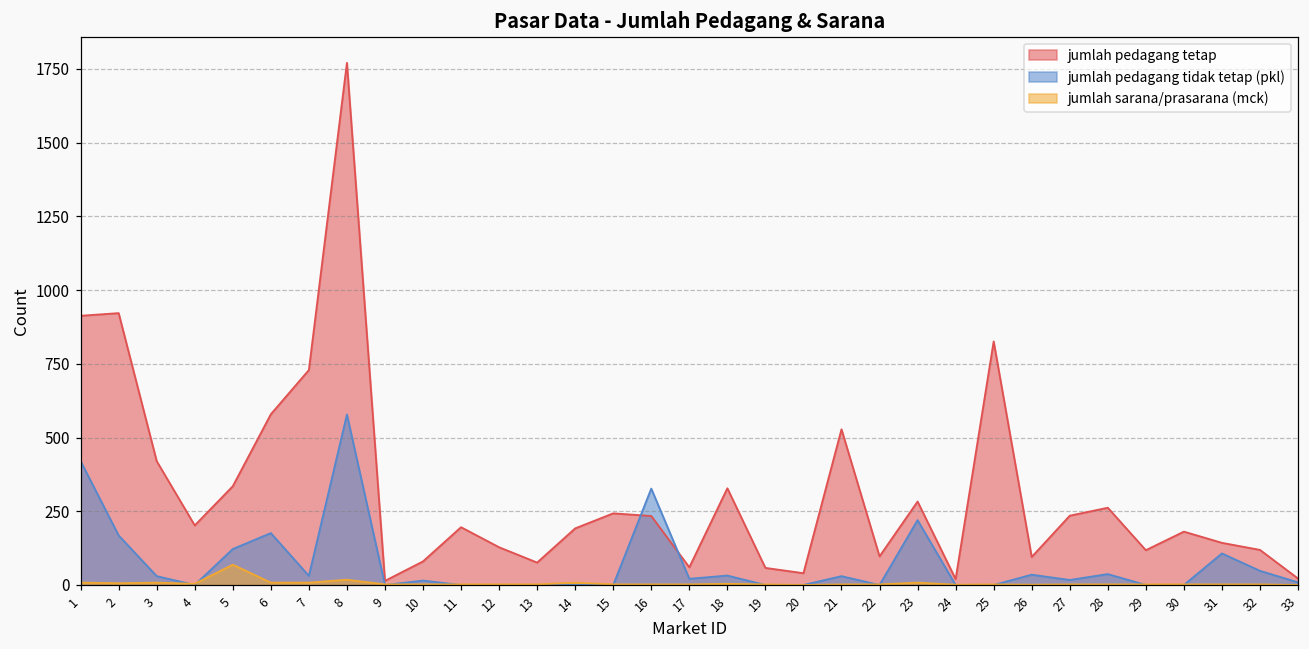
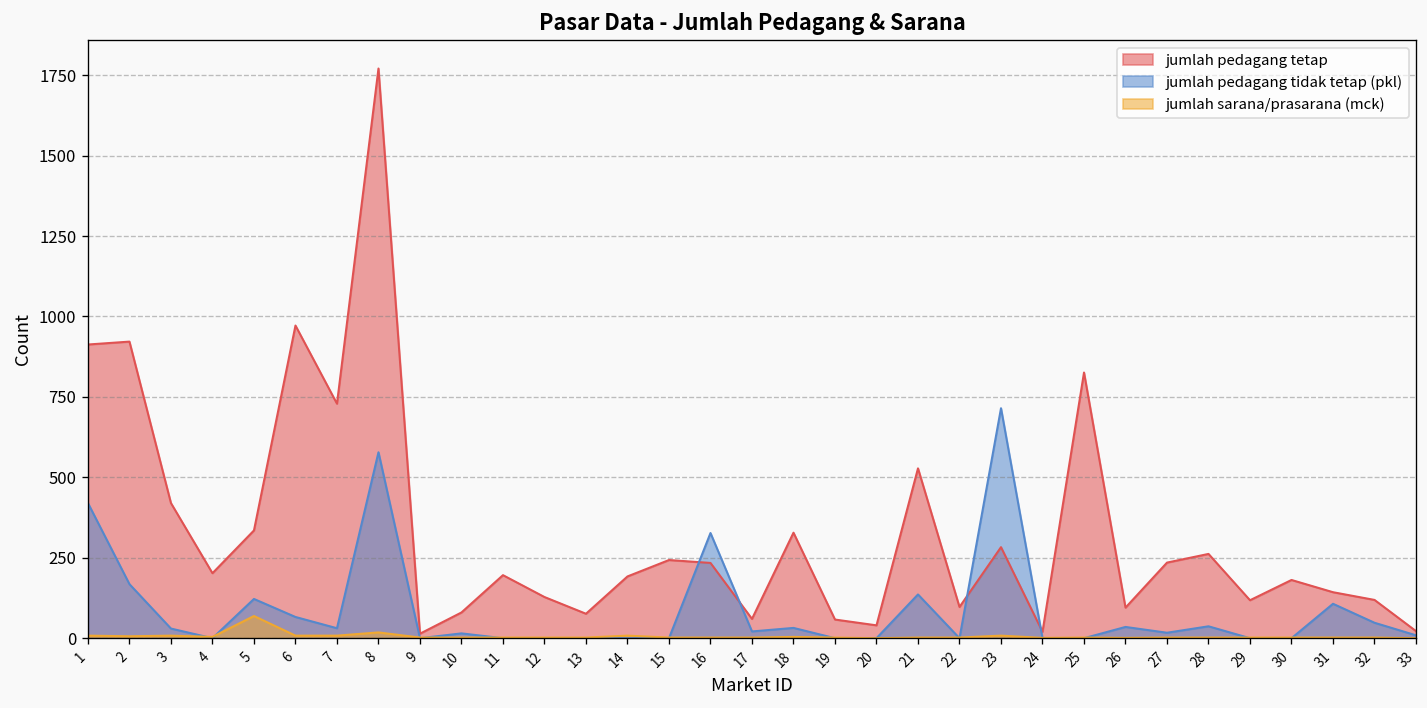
jumlah pedagang tetap, 6: 580 -> 970
jumlah pedagang tidak tetap (pkl), 6: 180 -> 70
jumlah pedagang tidak tetap (pkl), 21: 30 -> 140
jumlah pedagang tidak tetap (pkl), 23: 220 -> 720
